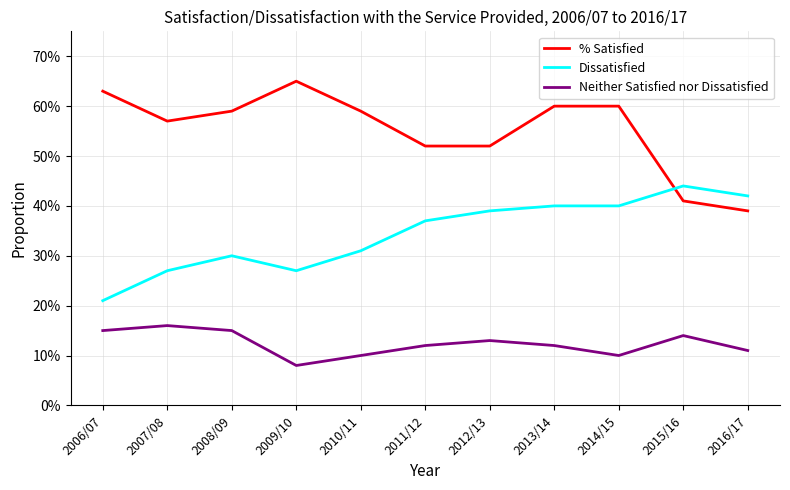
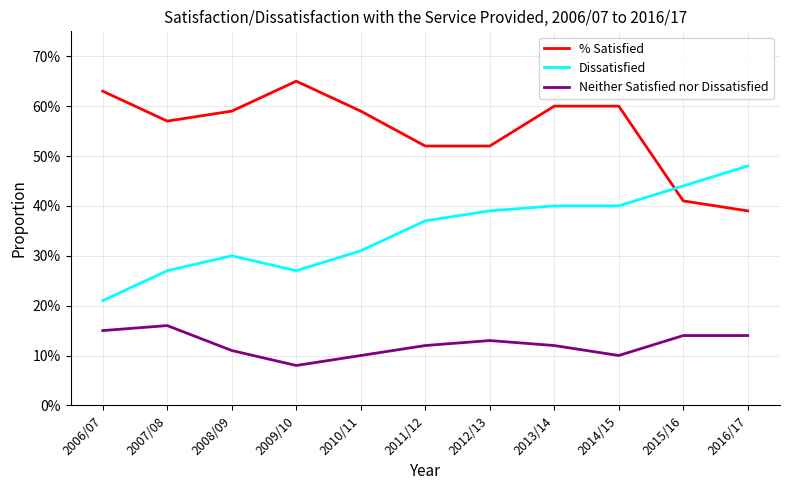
Neither Satisfied nor Dissatisfied, 2008/09: 15% -> 11%
Dissatisfied, 2016/17: 42% -> 48%
Neither Satisfied nor Dissatisfied, 2016/17: 11% -> 14%
